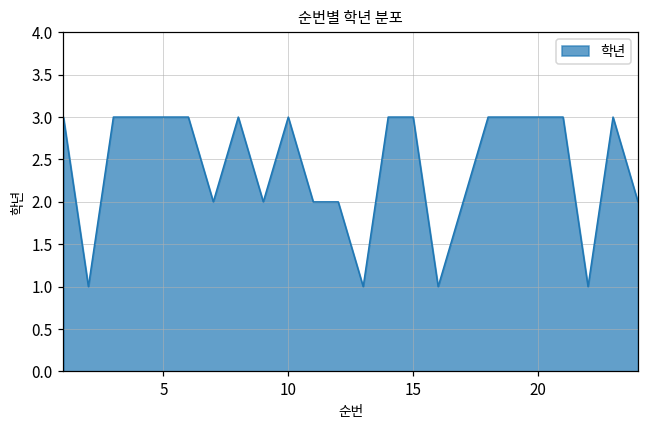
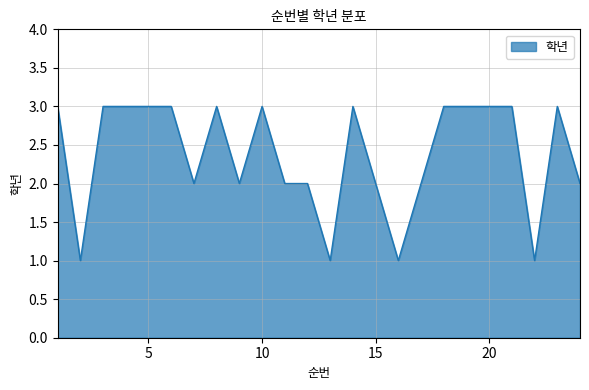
15: 3 -> 2
